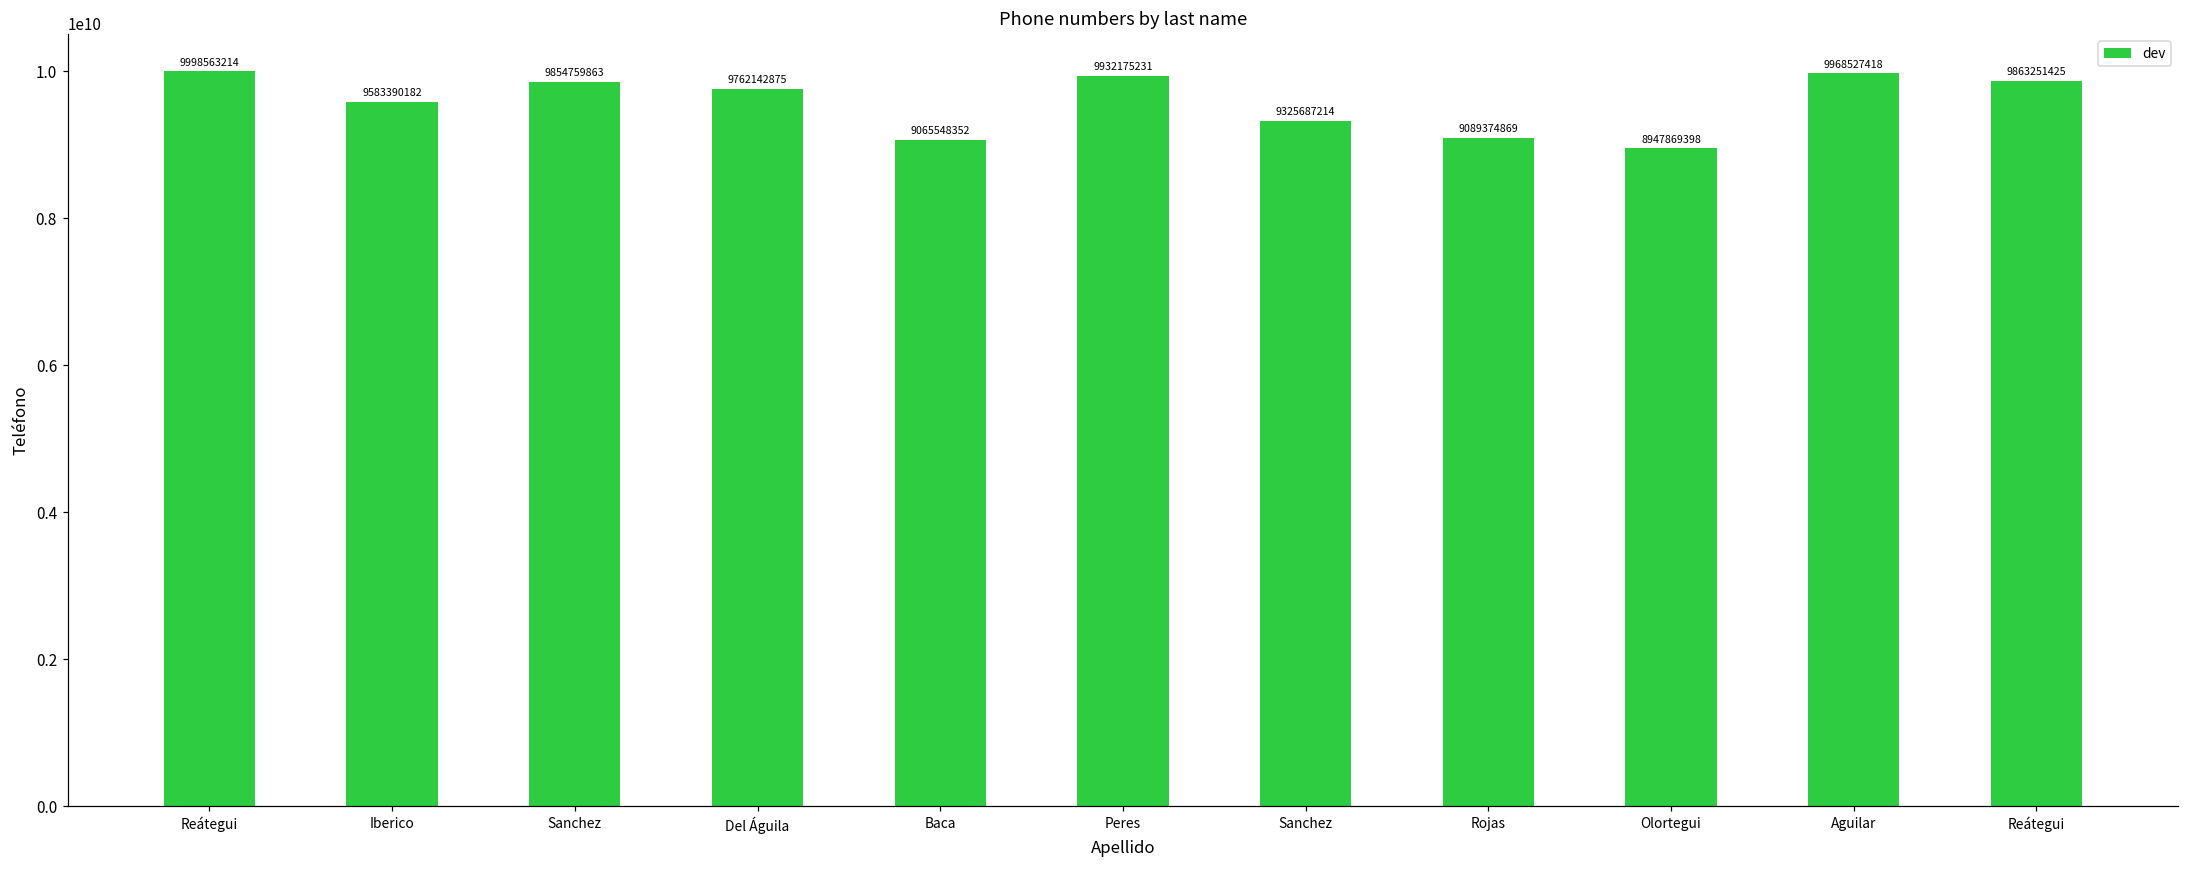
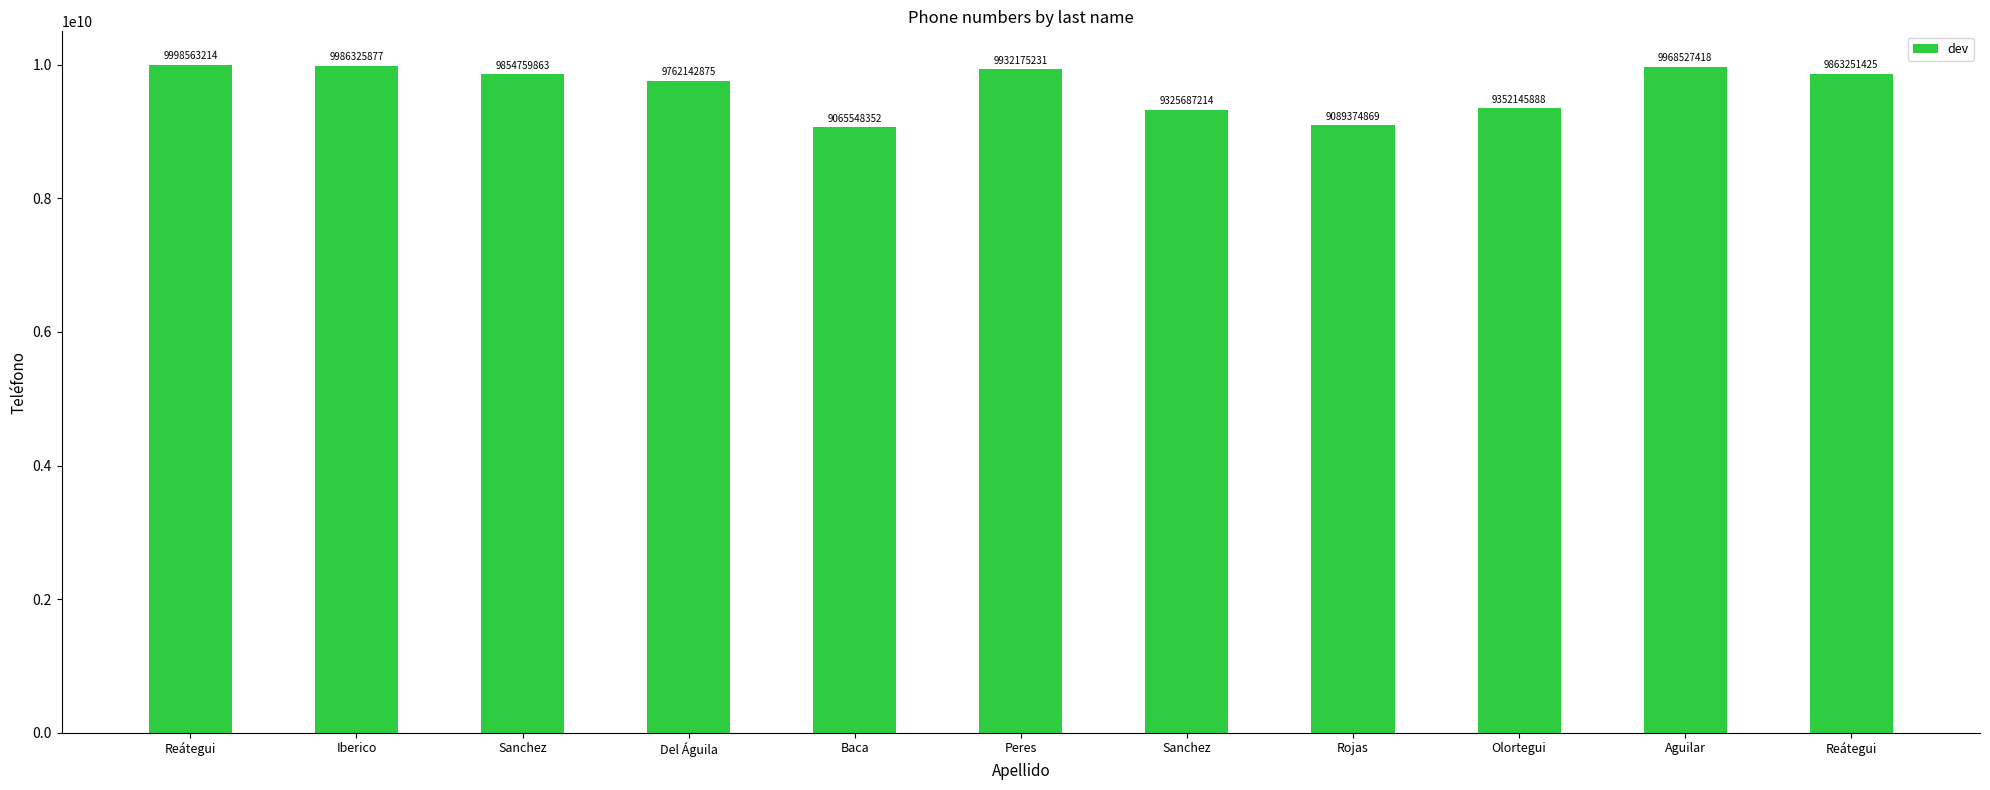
Iberico: 9583390182 -> 9986325877
Olortegui: 8947869398 -> 9352145888
